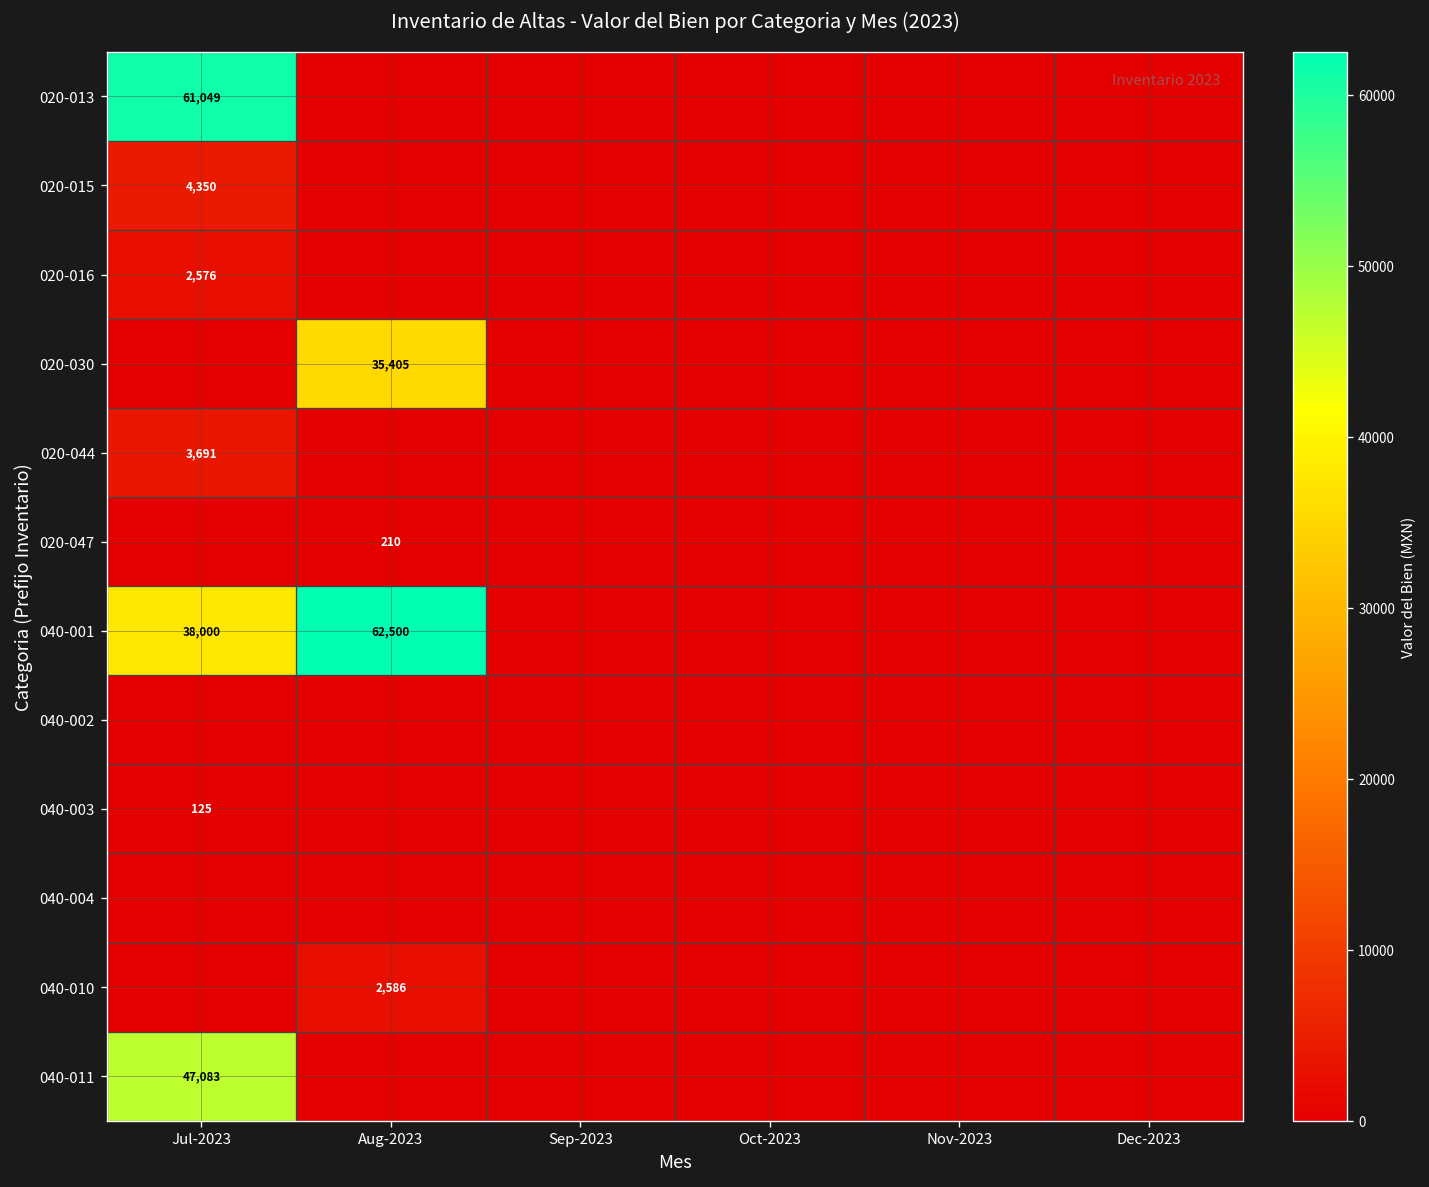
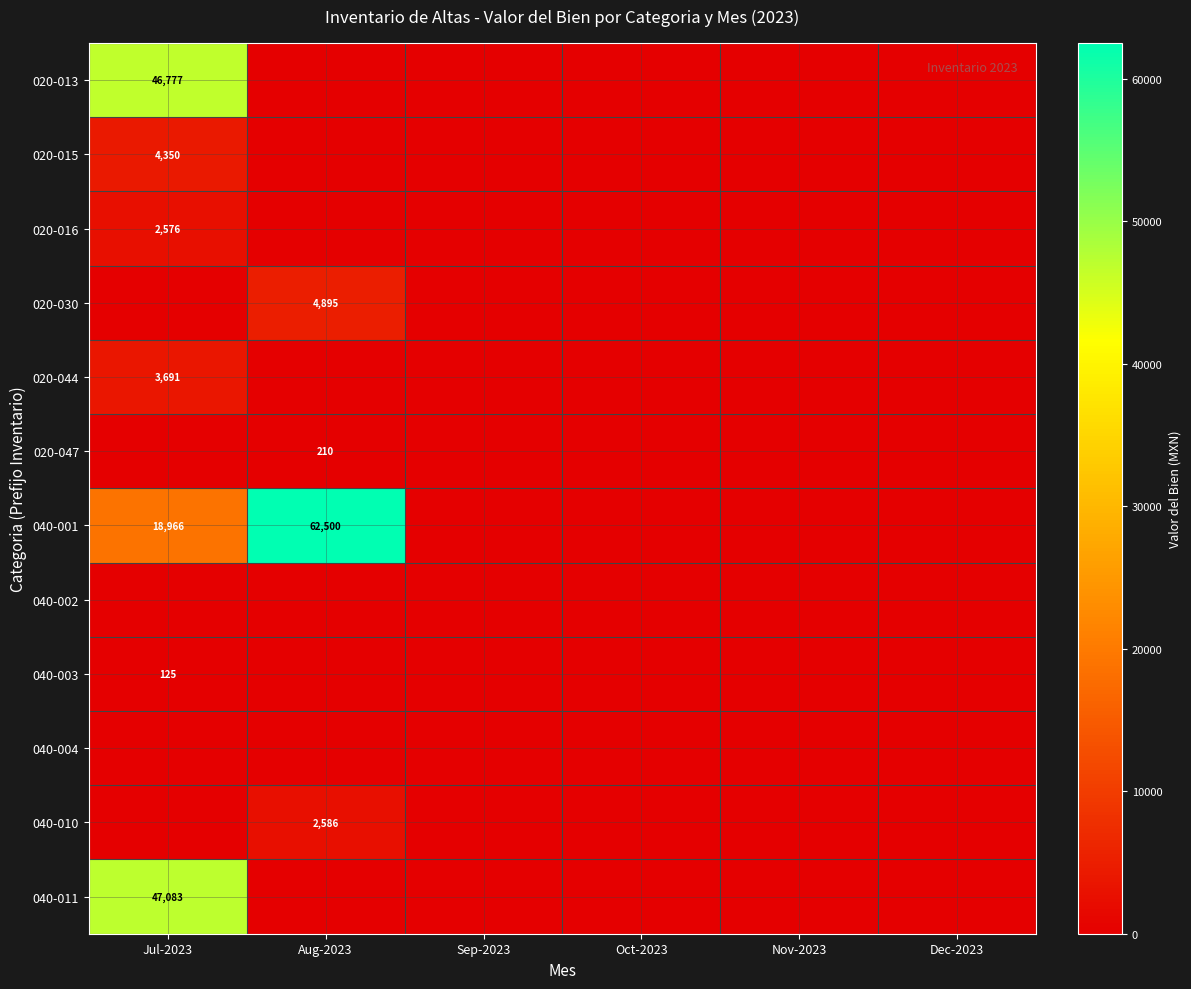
020-013, Jul-2023: 61,049 -> 46,777
020-030, Aug-2023: 35,405 -> 4,895
040-001, Jul-2023: 38,000 -> 18,966
